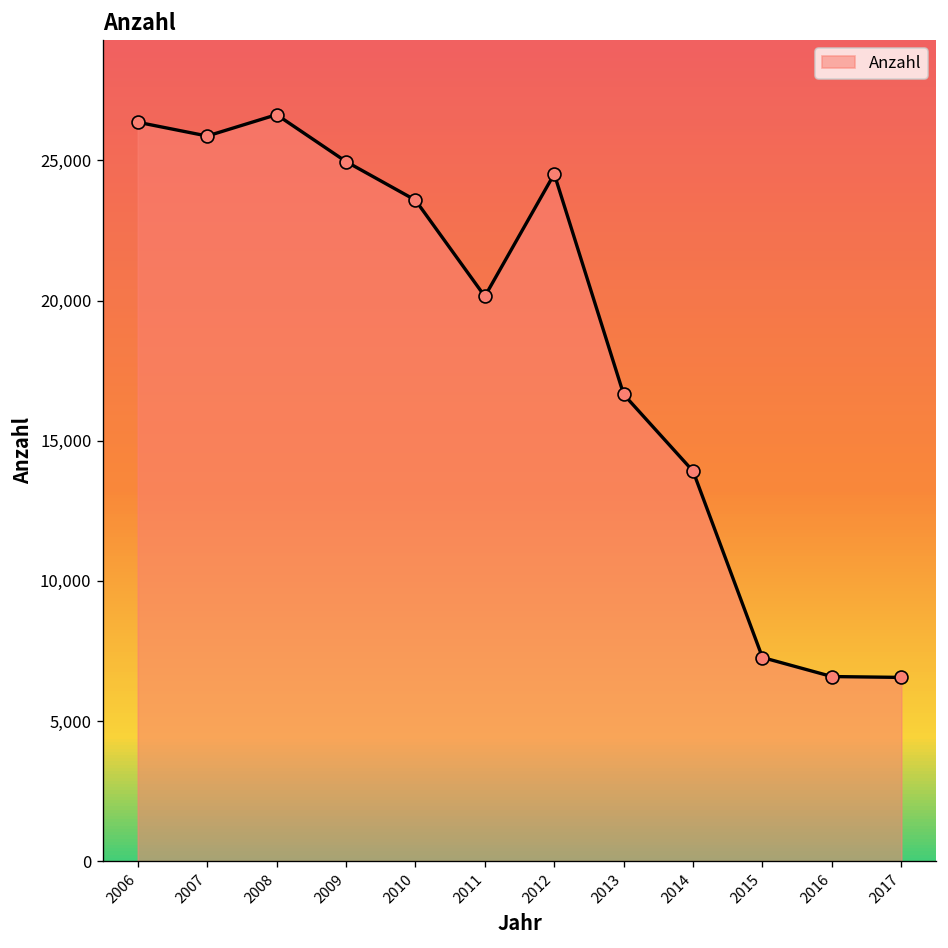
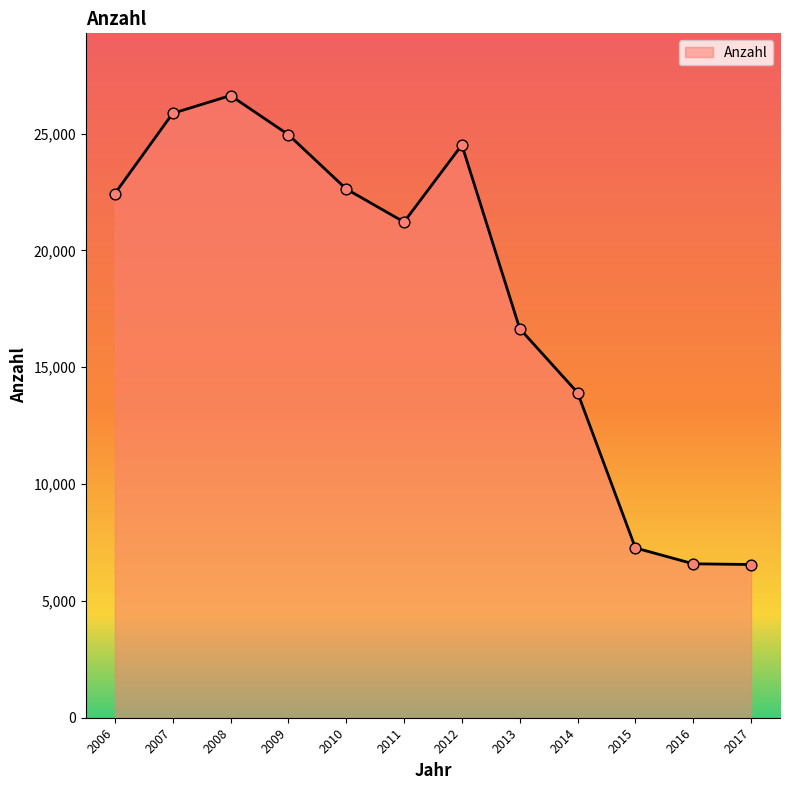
2006: 26,400 -> 22,400
2010: 23,600 -> 22,600
2011: 20,100 -> 21,200
